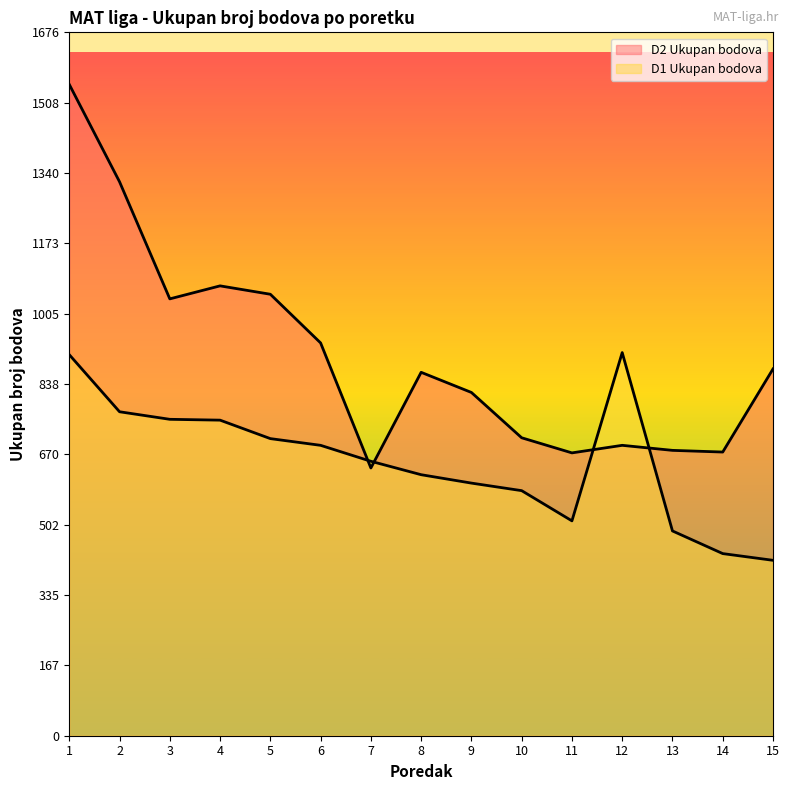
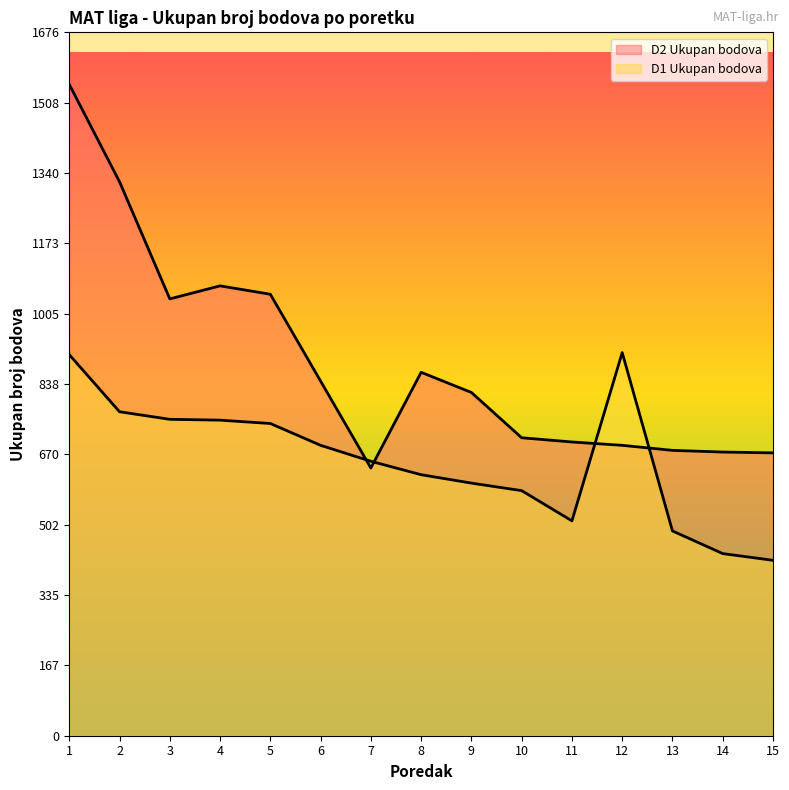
D1 Ukupan bodova, 5: 710 -> 740
D2 Ukupan bodova, 6: 940 -> 850
D2 Ukupan bodova, 11: 670 -> 700
D2 Ukupan bodova, 15: 870 -> 670
